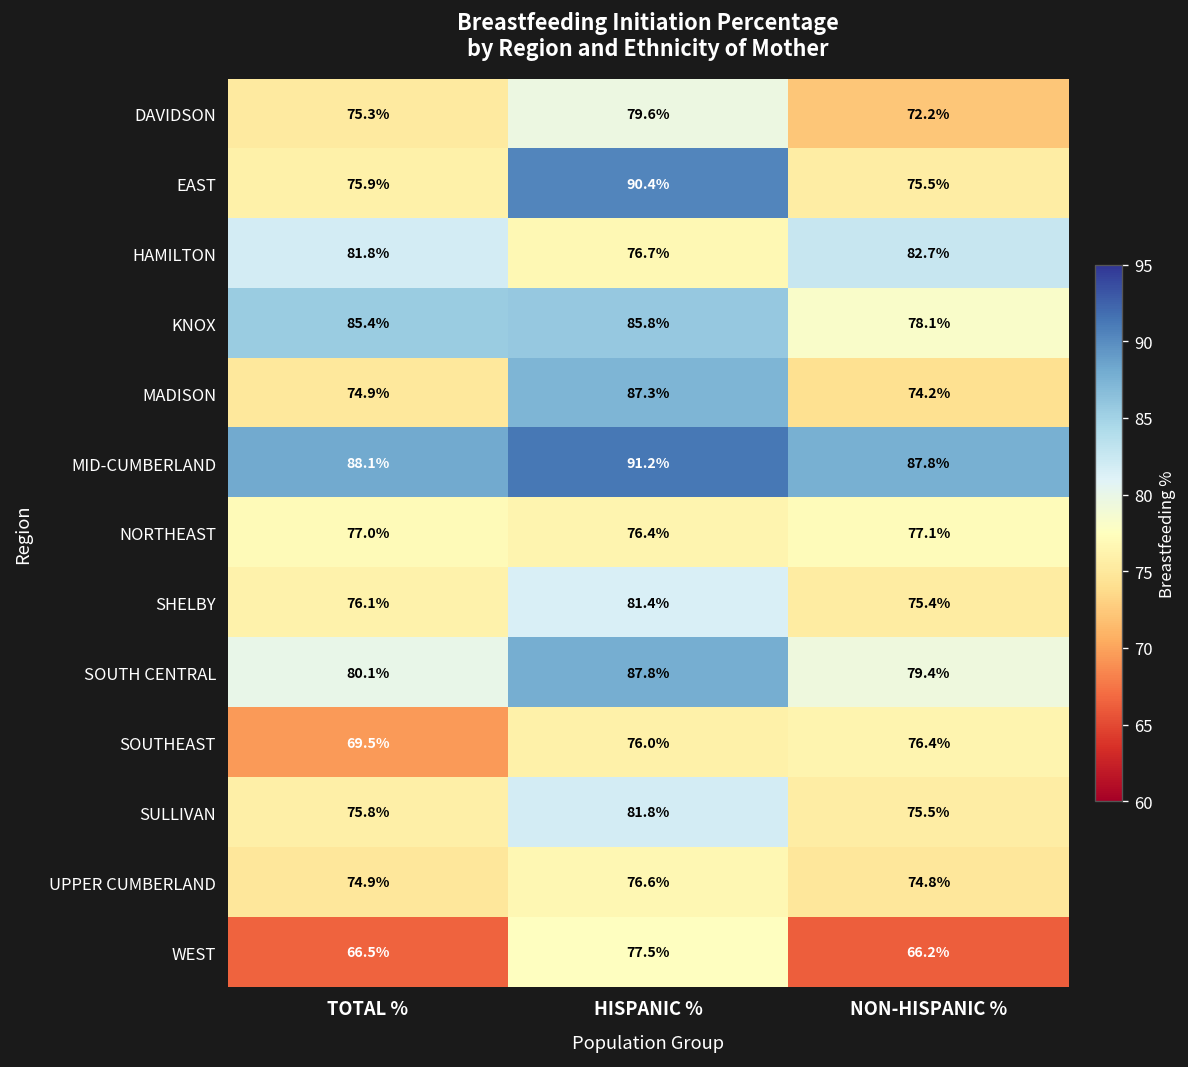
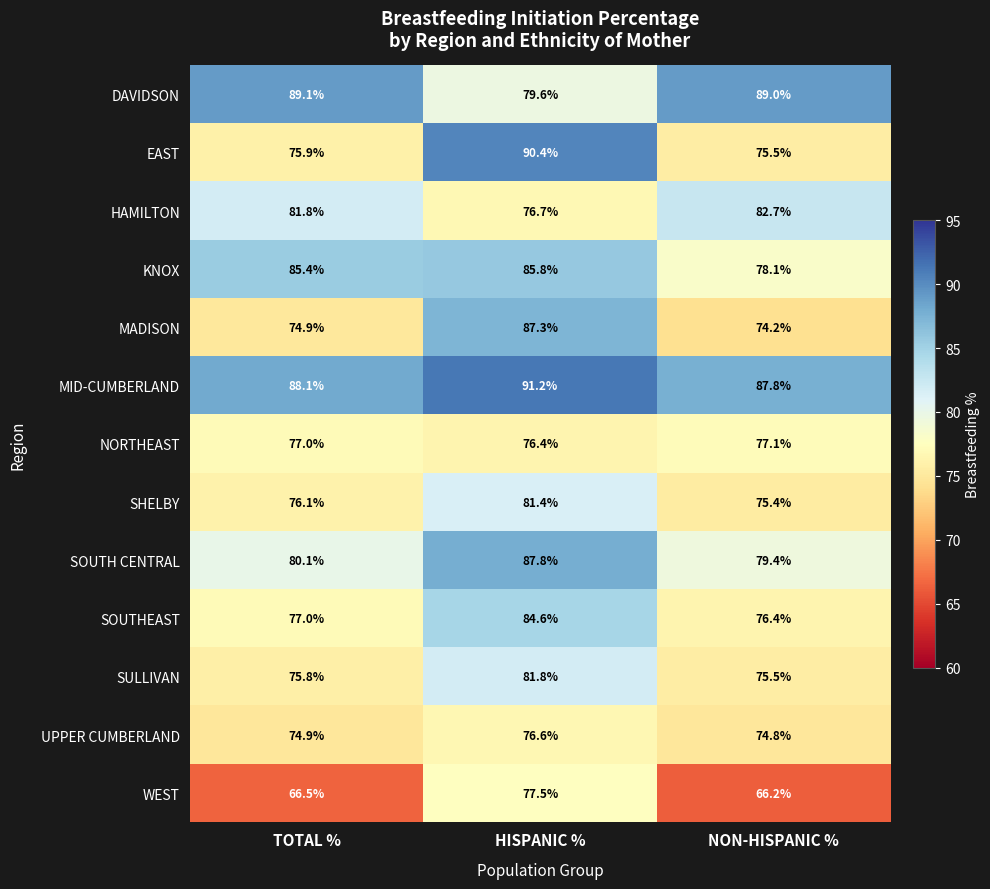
DAVIDSON, TOTAL %: 75.3% -> 89.1%
DAVIDSON, NON-HISPANIC %: 72.2% -> 89.0%
SOUTHEAST, TOTAL %: 69.5% -> 77.0%
SOUTHEAST, HISPANIC %: 76.0% -> 84.6%
